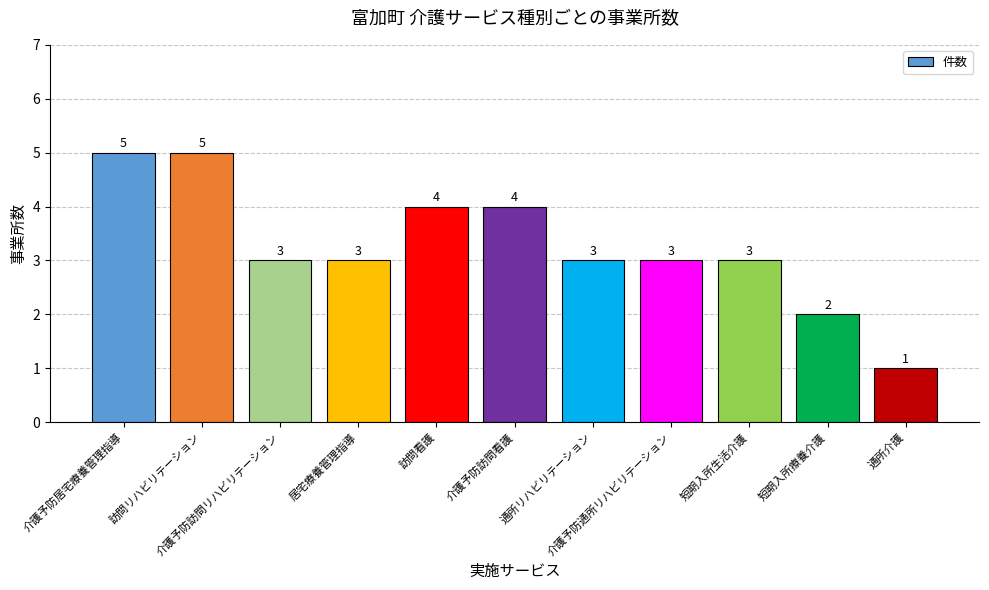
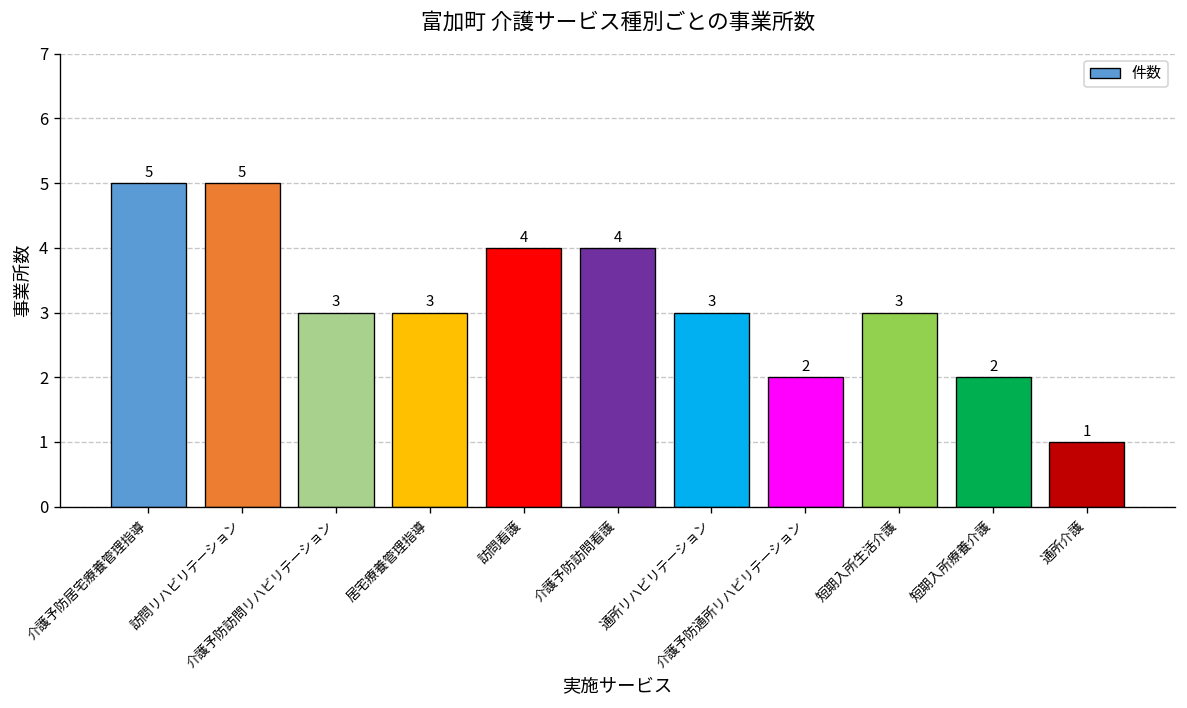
介護予防通所リハビリテーション: 3 -> 2
